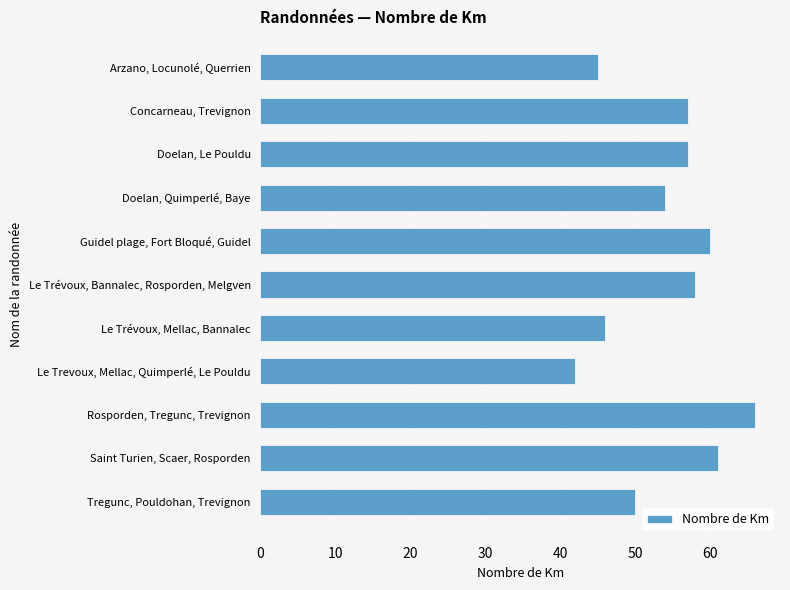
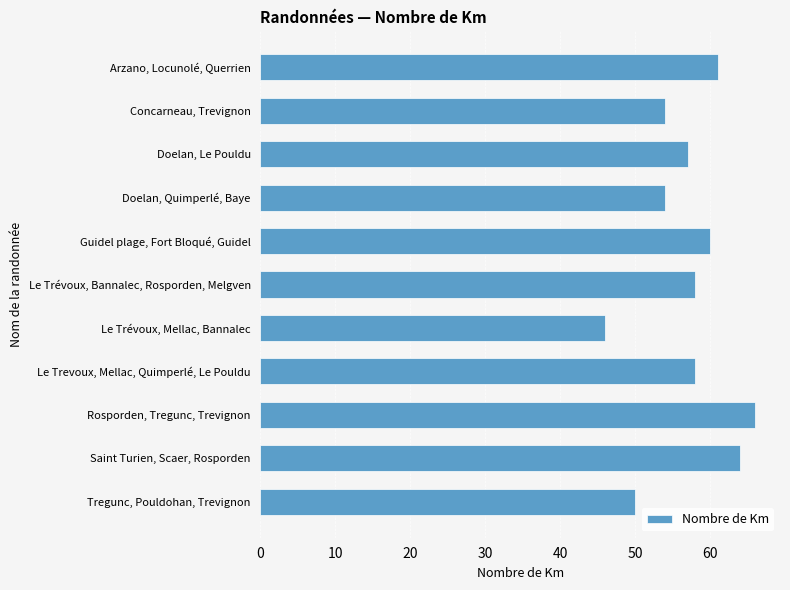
Arzano, Locunolé, Querrien: 45 -> 61
Concarneau, Trevignon: 57 -> 54
Le Trevoux, Mellac, Quimperlé, Le Pouldu: 42 -> 58
Saint Turien, Scaer, Rosporden: 61 -> 64
